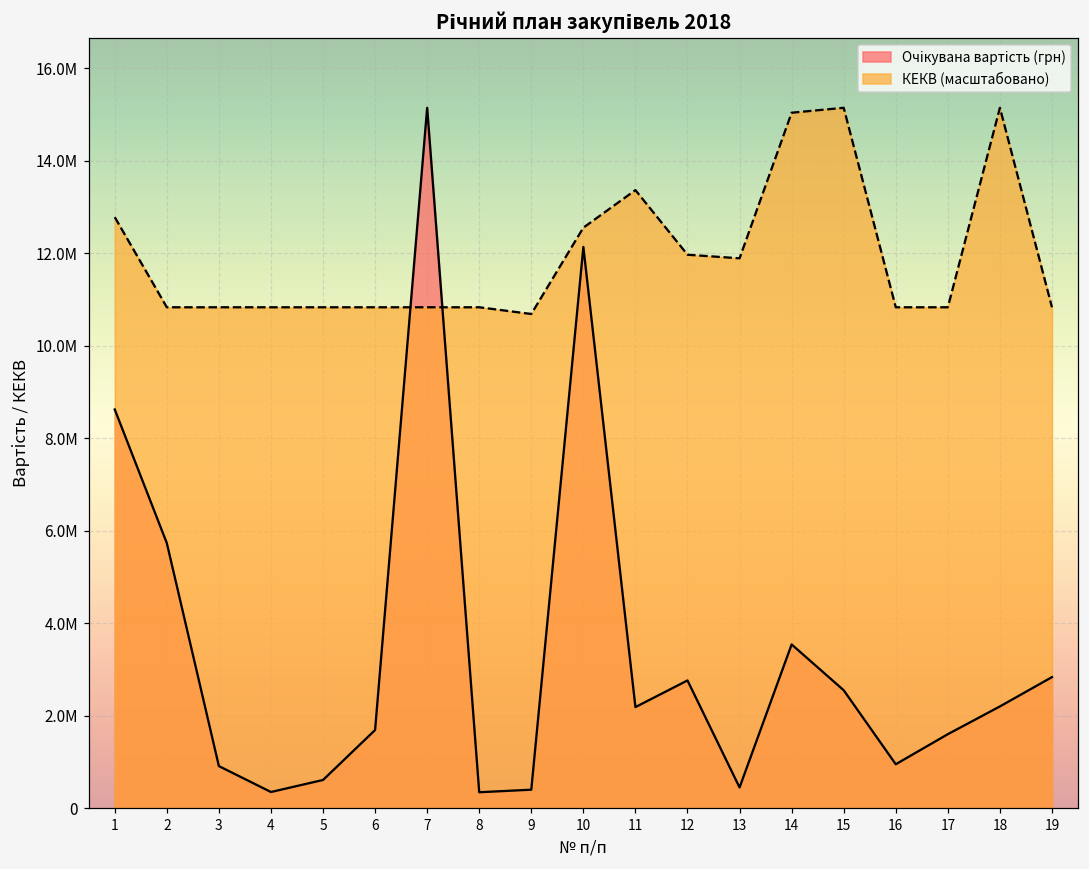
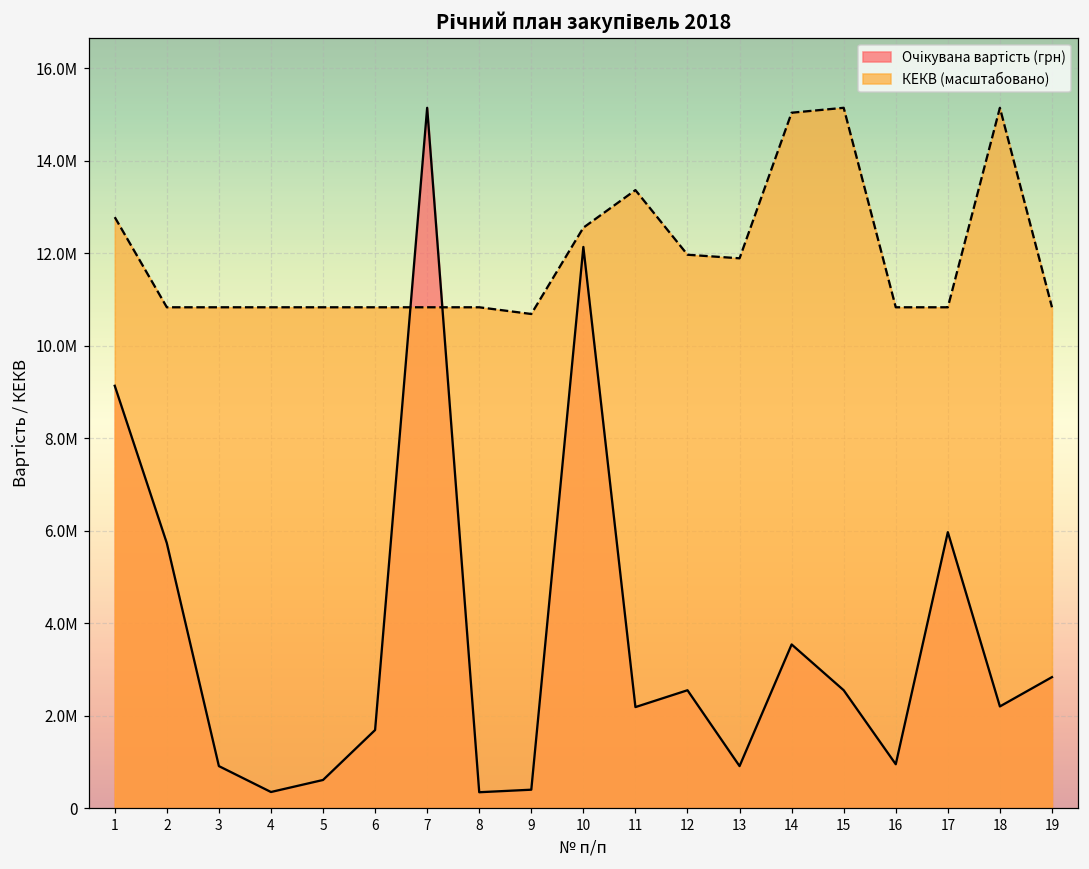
Очікувана вартість (грн), 1: 8600000 -> 9100000
Очікувана вартість (грн), 12: 2800000 -> 2600000
Очікувана вартість (грн), 13: 400000 -> 900000
Очікувана вартість (грн), 17: 1600000 -> 6000000
